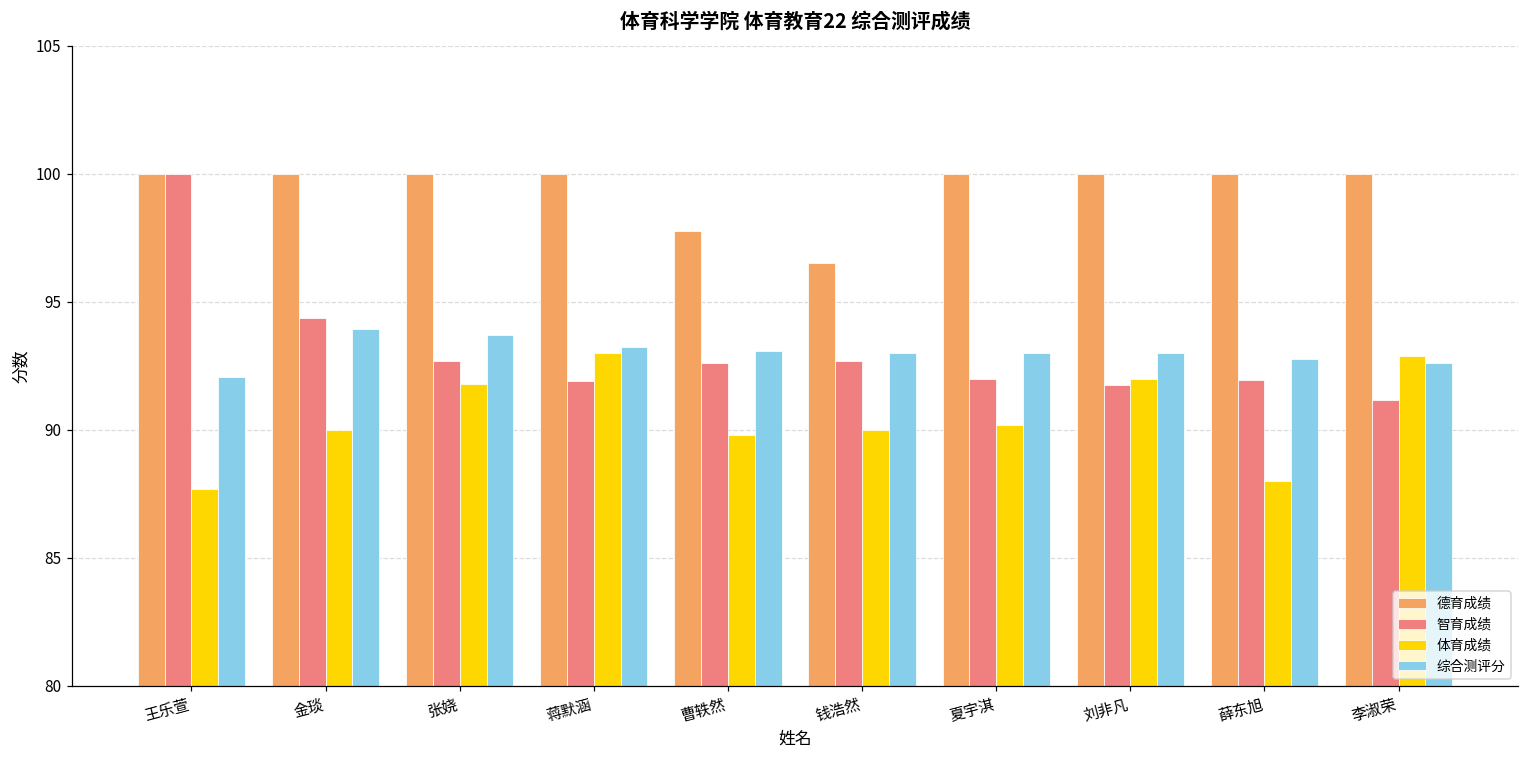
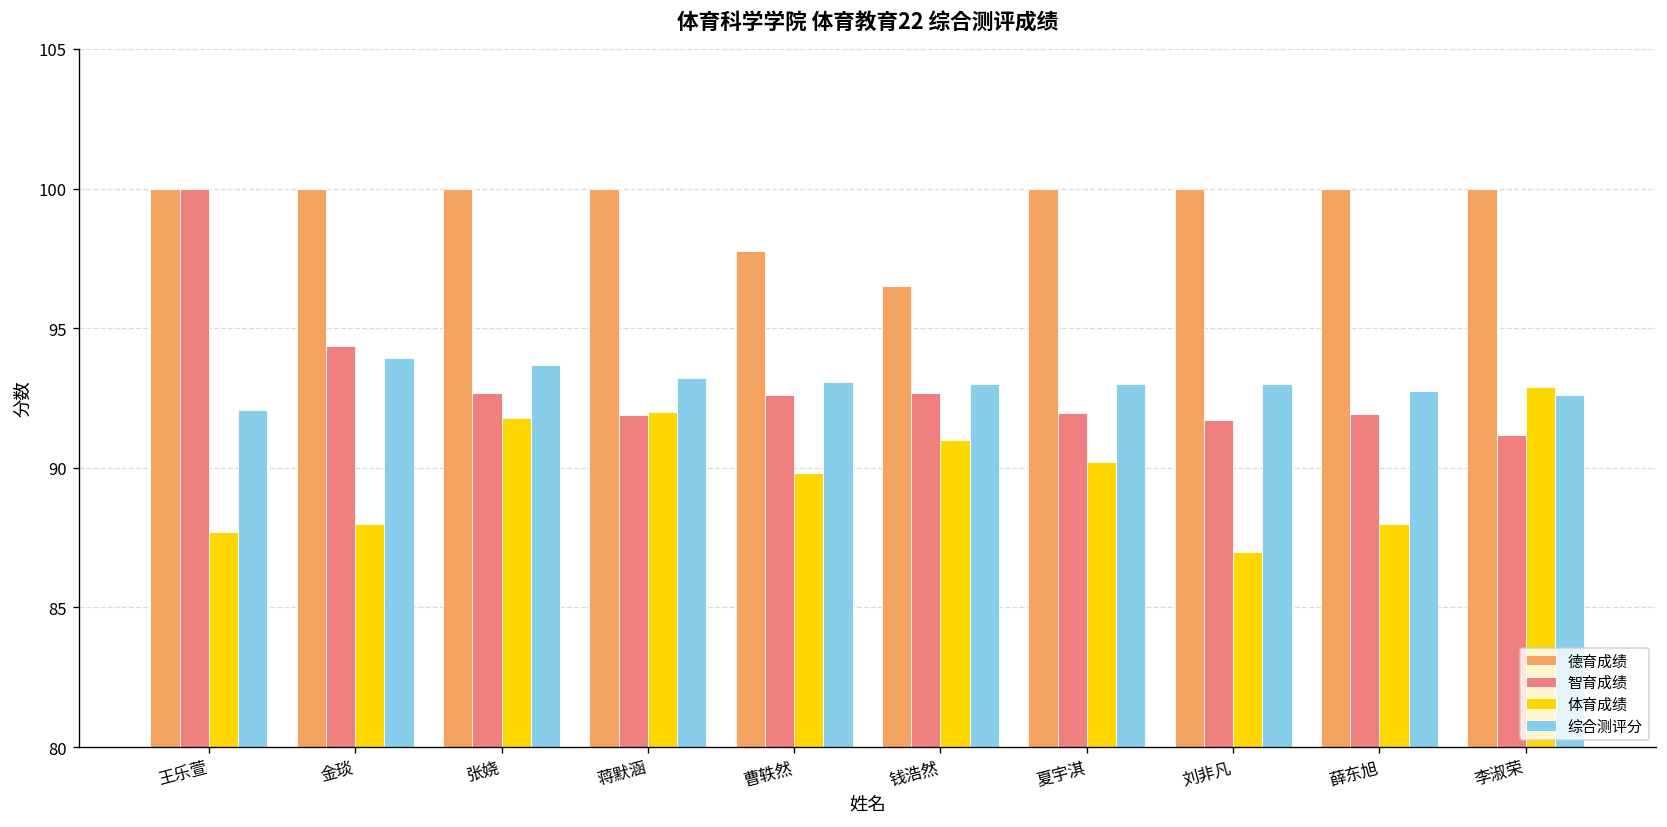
体育成绩, 金琰: 90 -> 88
体育成绩, 蒋默涵: 93 -> 92
体育成绩, 钱浩然: 90 -> 91
体育成绩, 刘非凡: 92 -> 87
